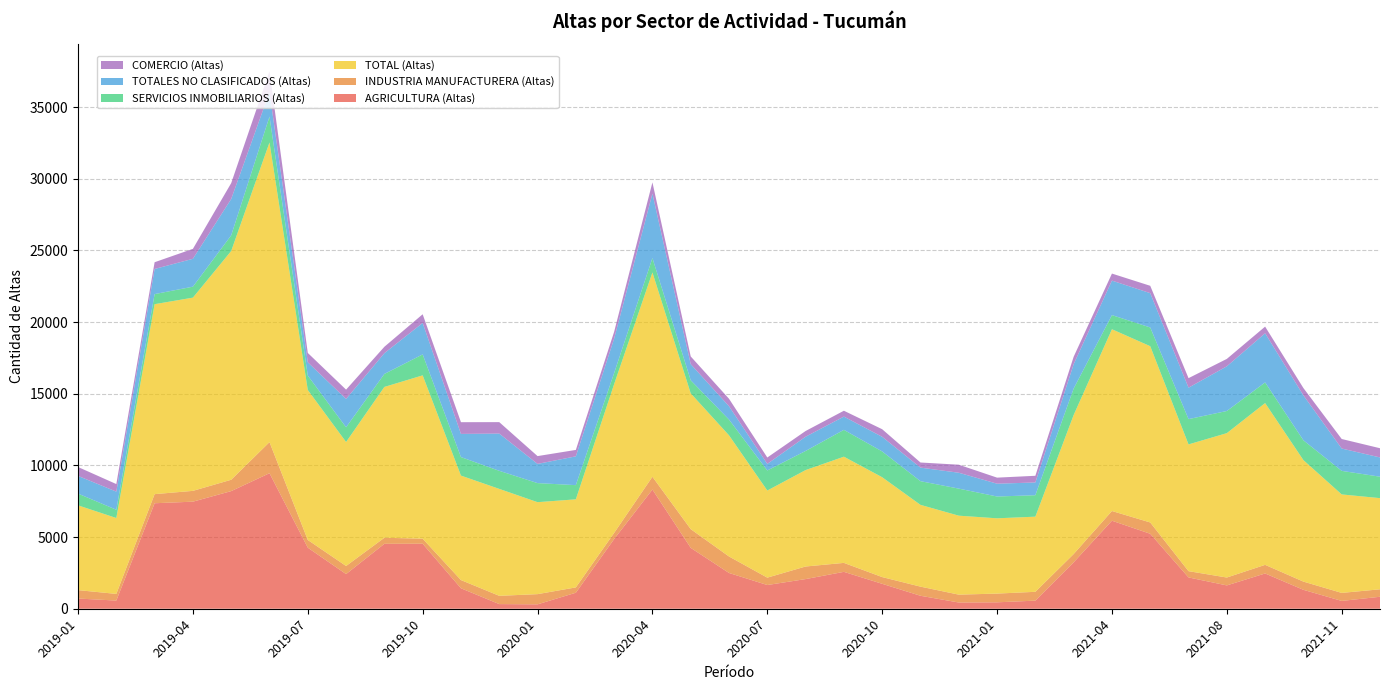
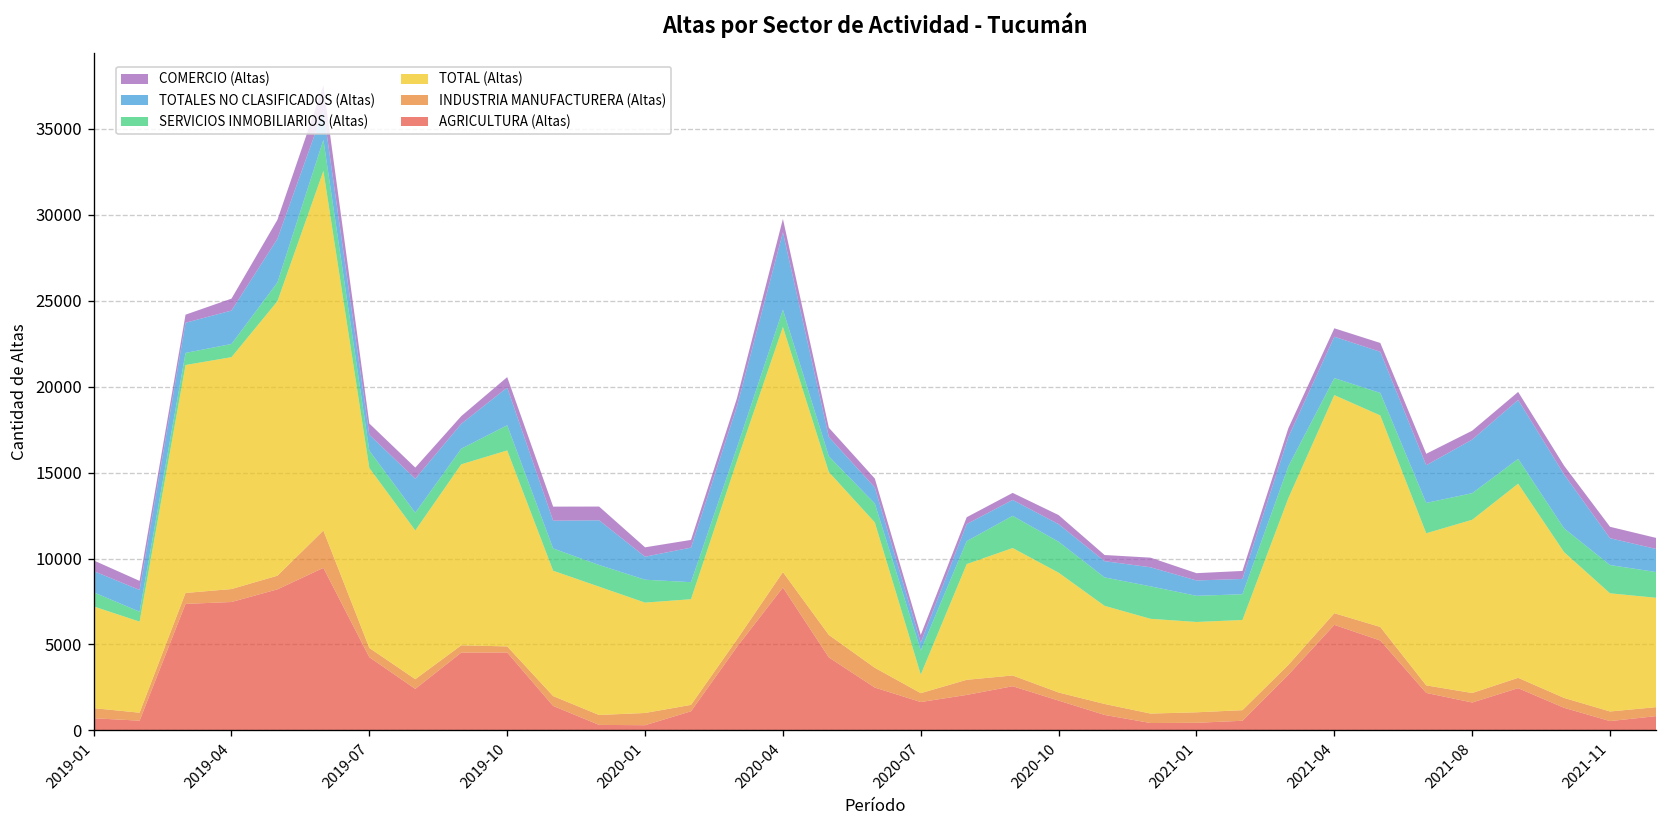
TOTAL (Altas), 2020-07: 6100 -> 1100
